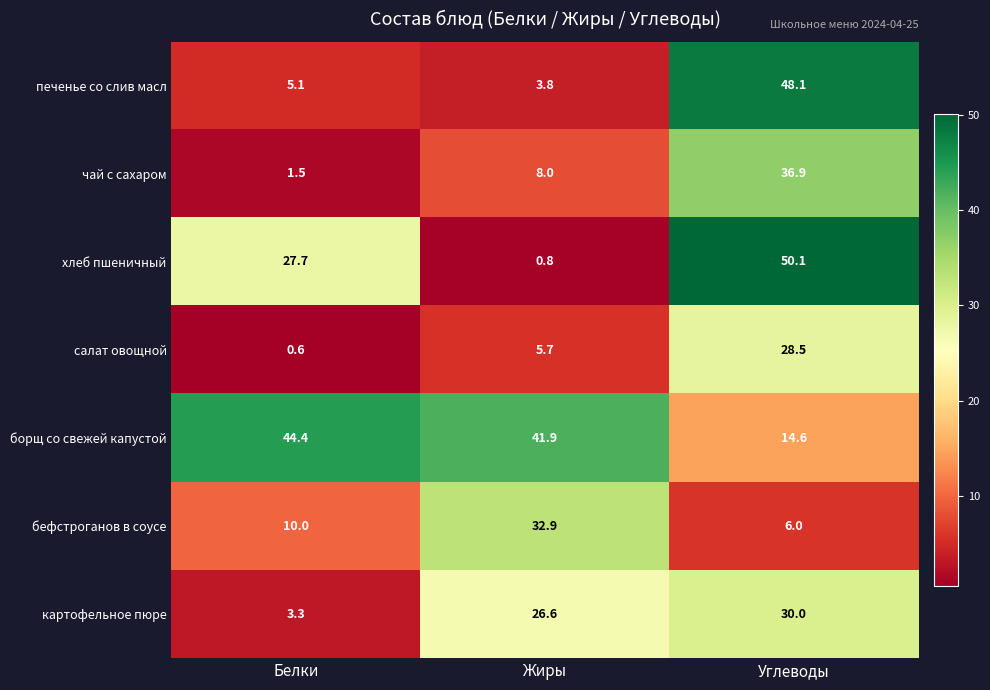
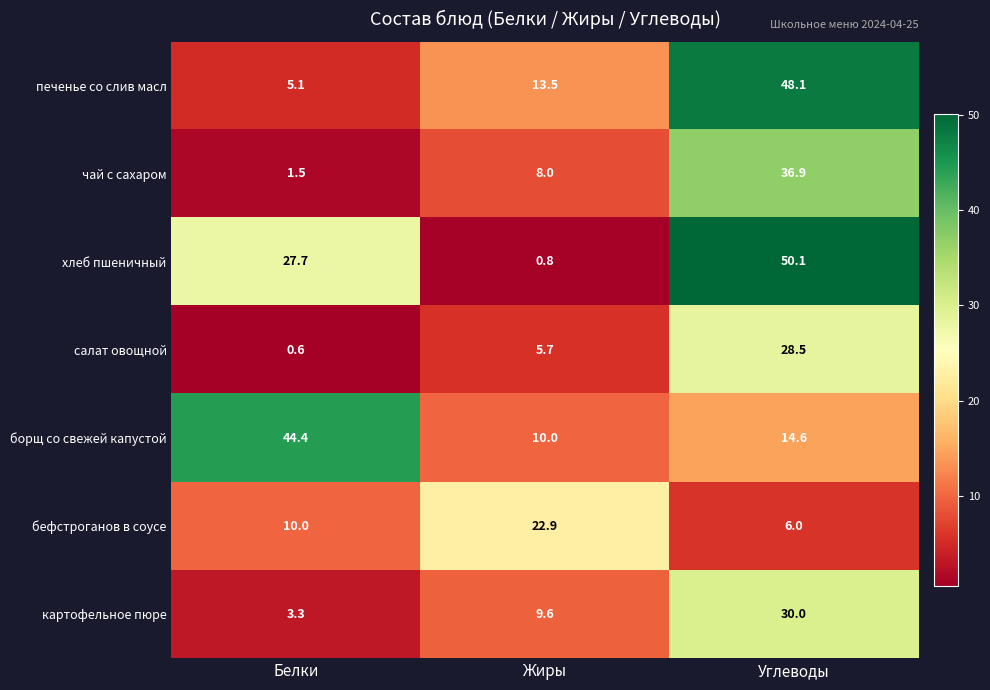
печенье со слив масл, Жиры: 3.8 -> 13.5
борщ со свежей капустой, Жиры: 41.9 -> 10.0
бефстроганов в соусе, Жиры: 32.9 -> 22.9
картофельное пюре, Жиры: 26.6 -> 9.6
